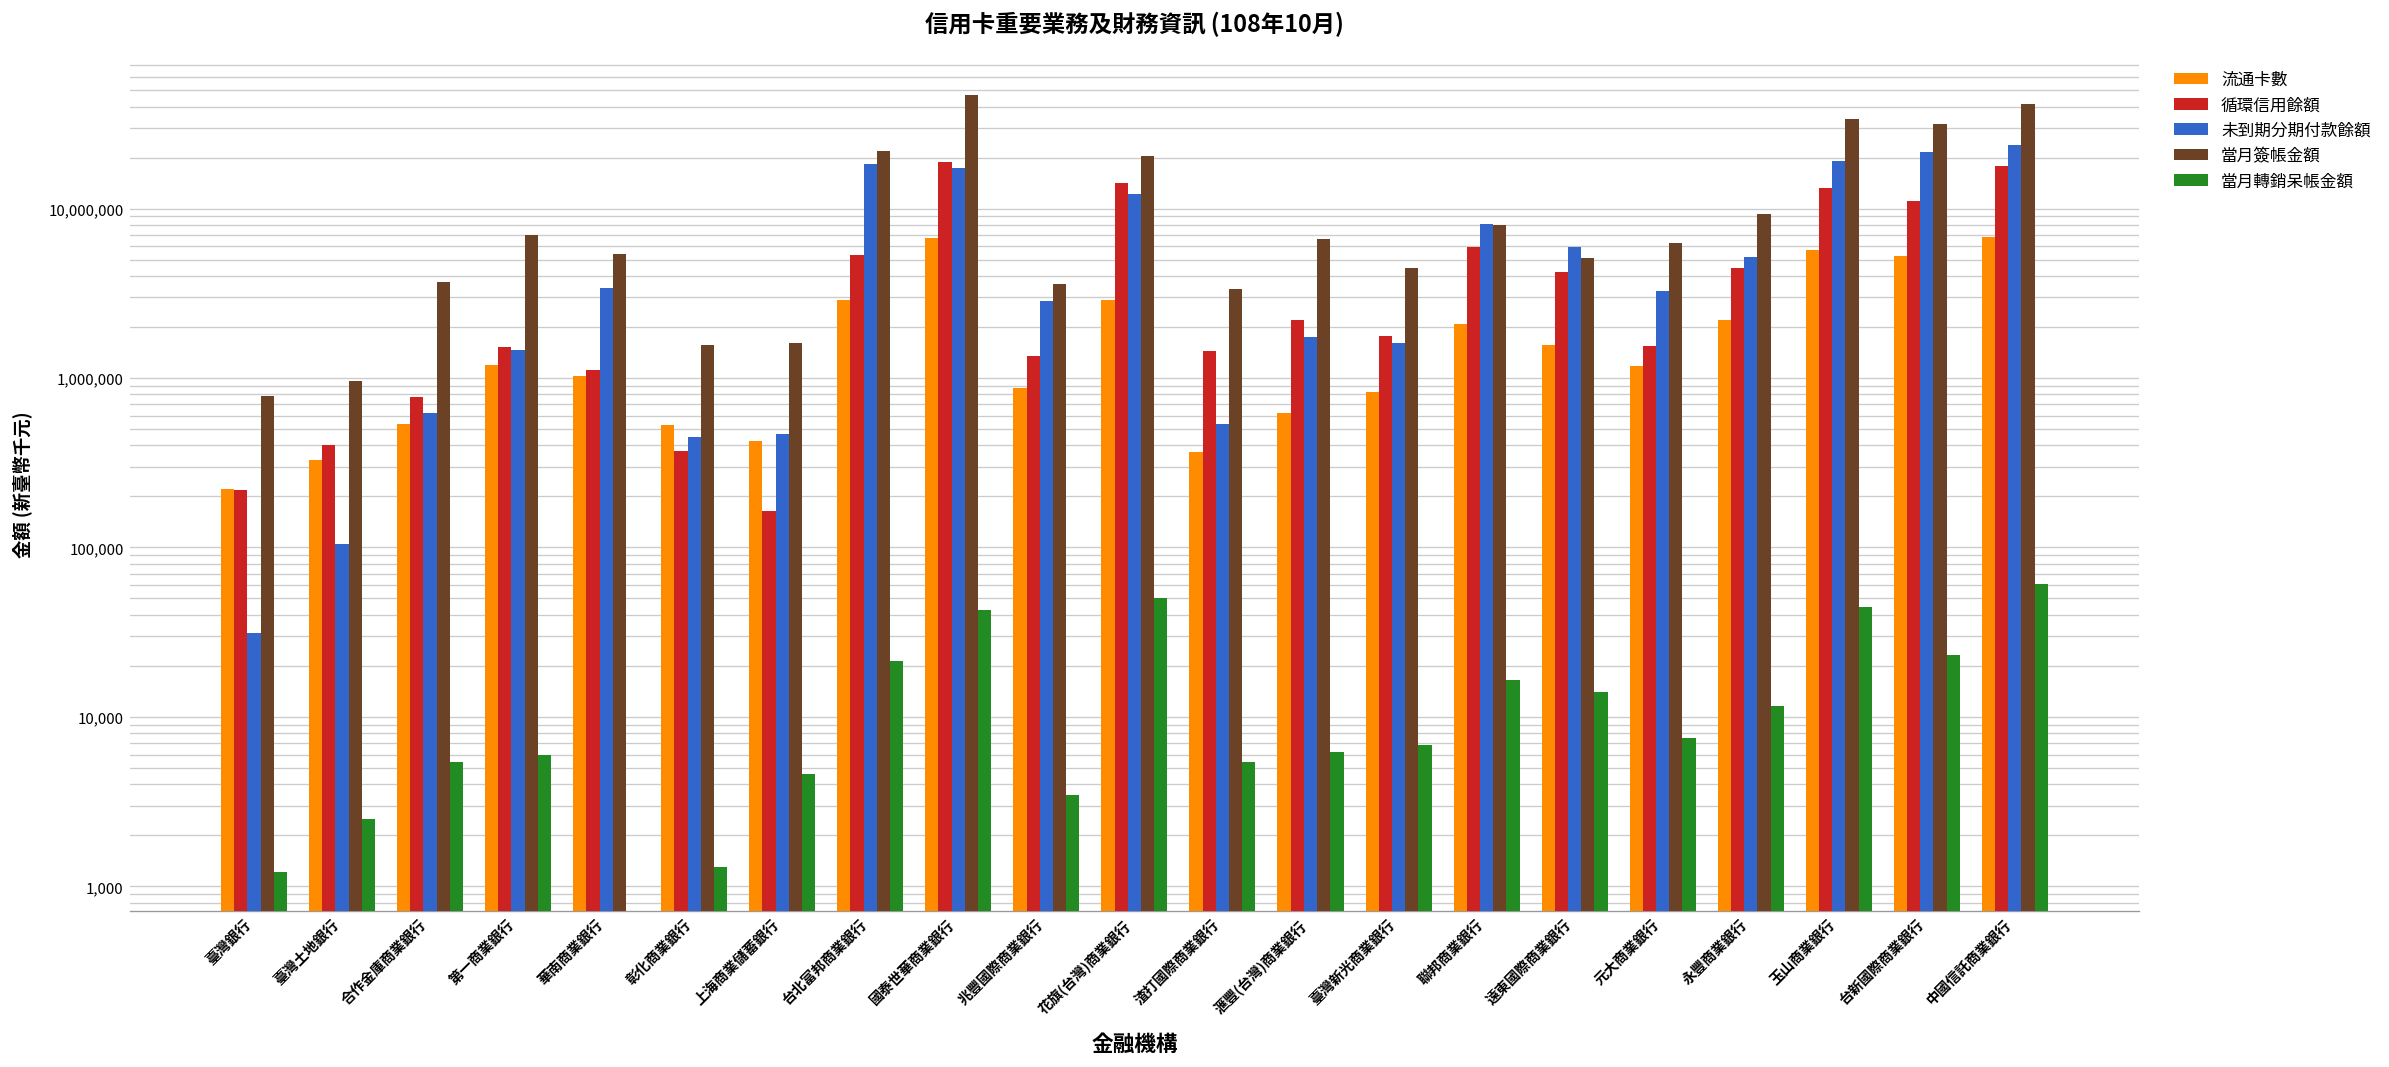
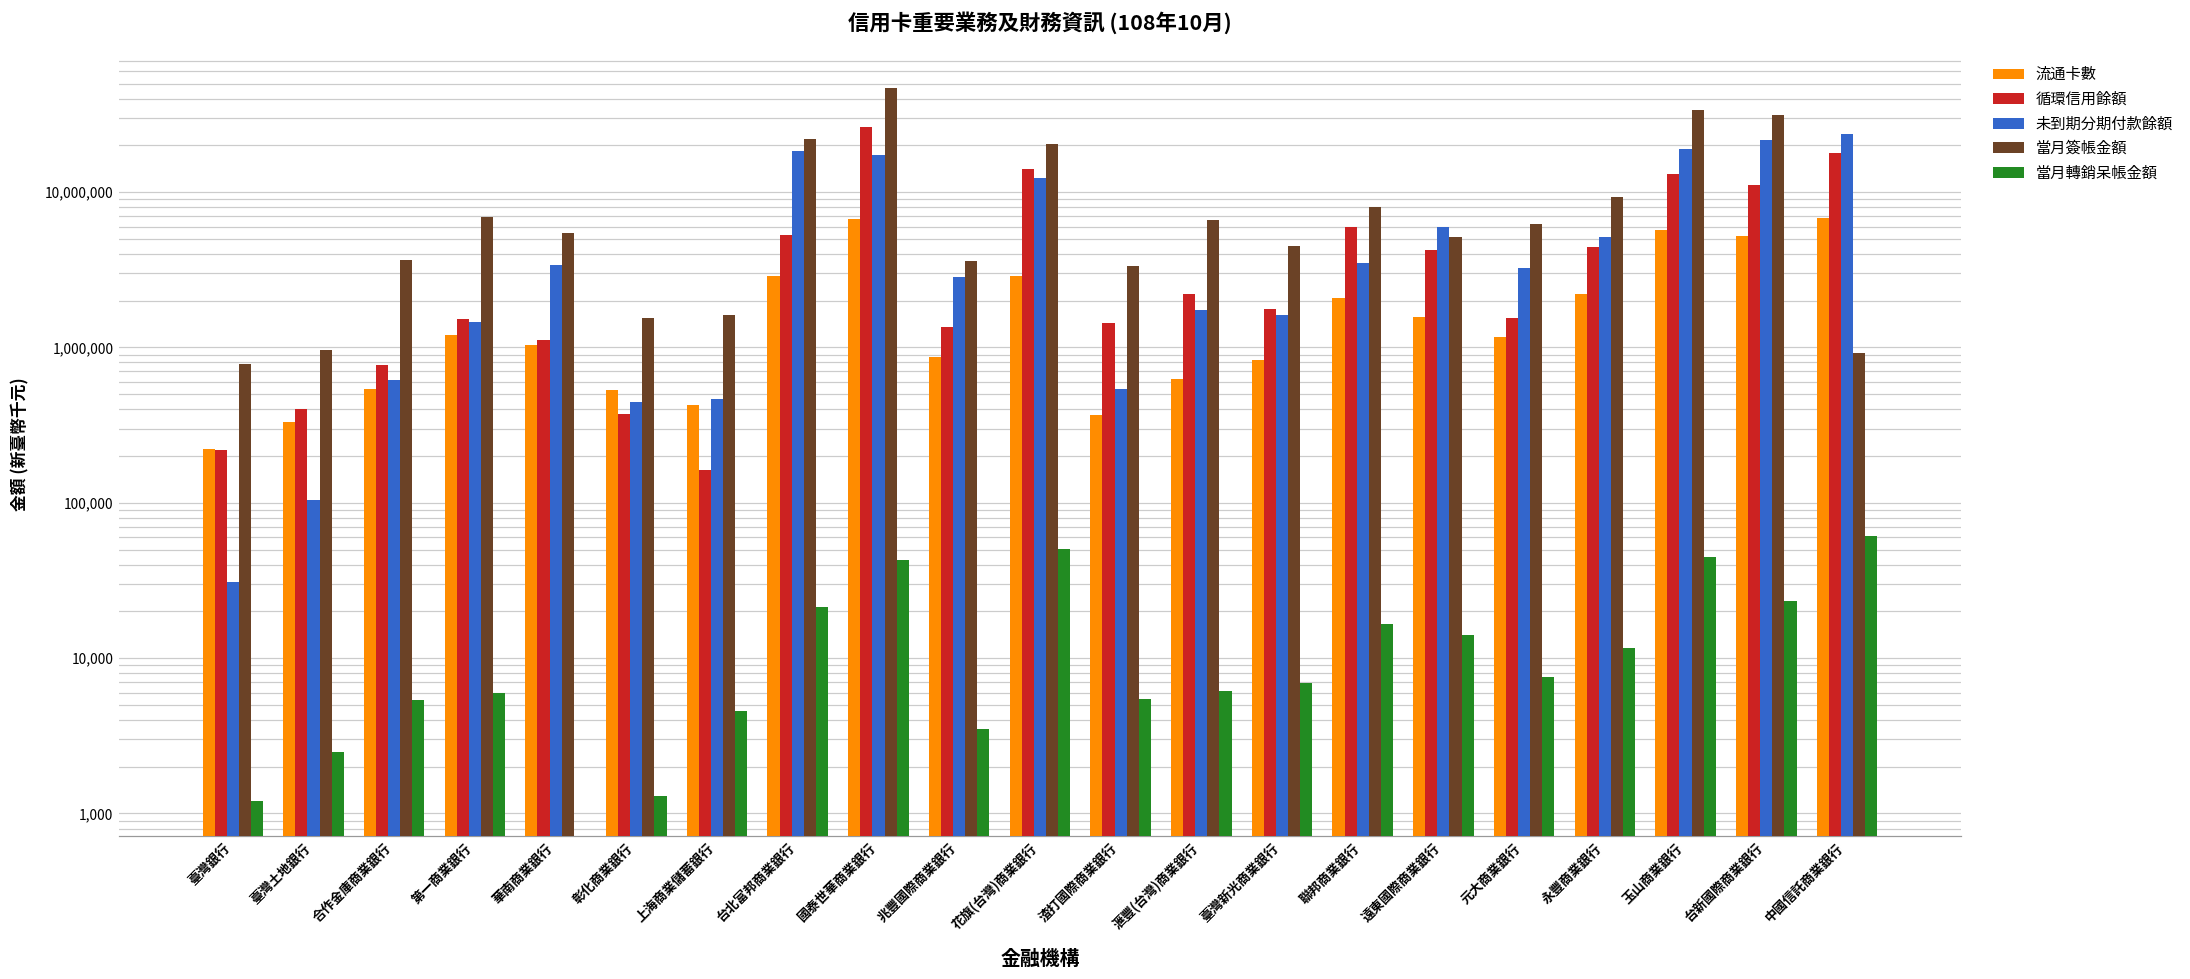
循環信用餘額, 國泰世華商業銀行: 19,000,000 -> 26,000,000
未到期分期付款餘額, 聯邦商業銀行: 8,000,000 -> 3,500,000
當月簽帳金額, 中國信託商業銀行: 41,000,000 -> 900,000
